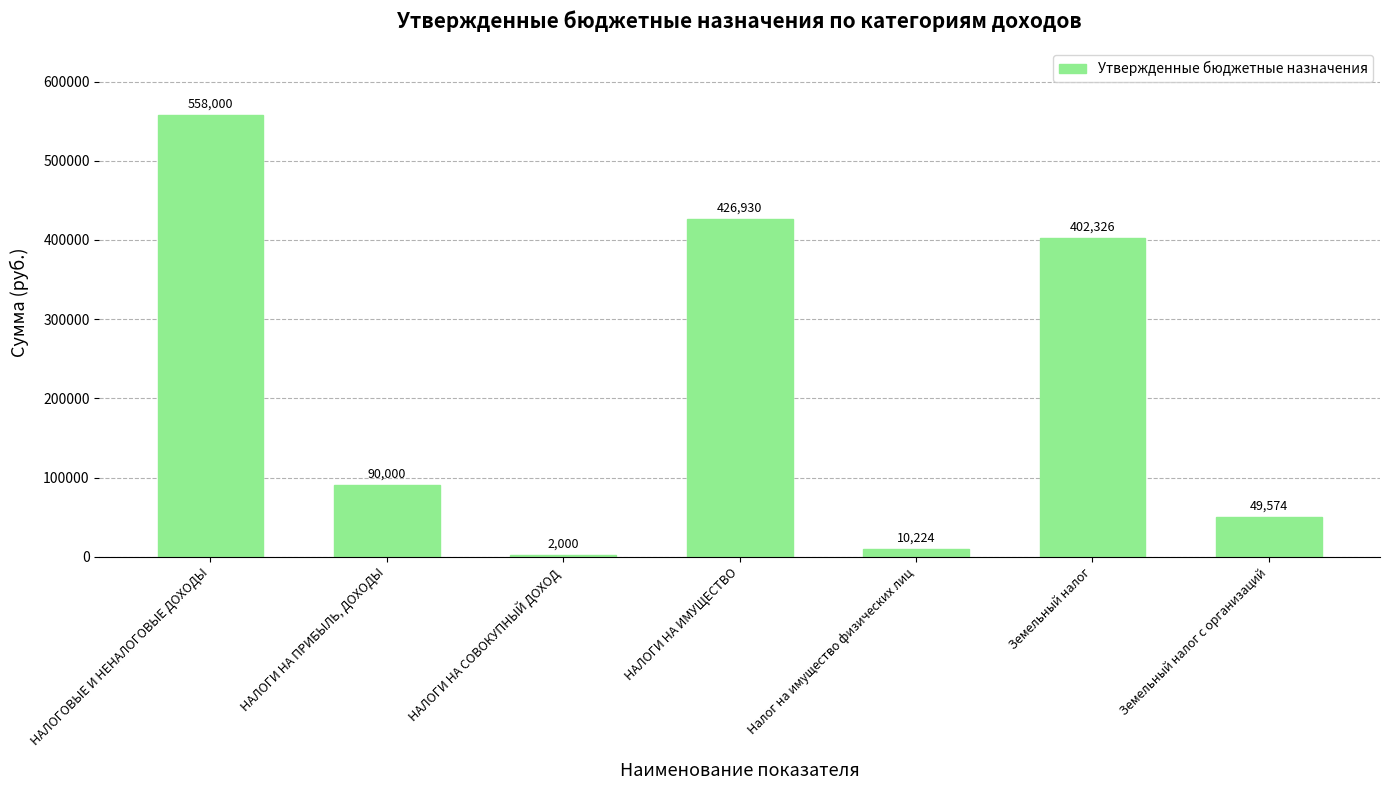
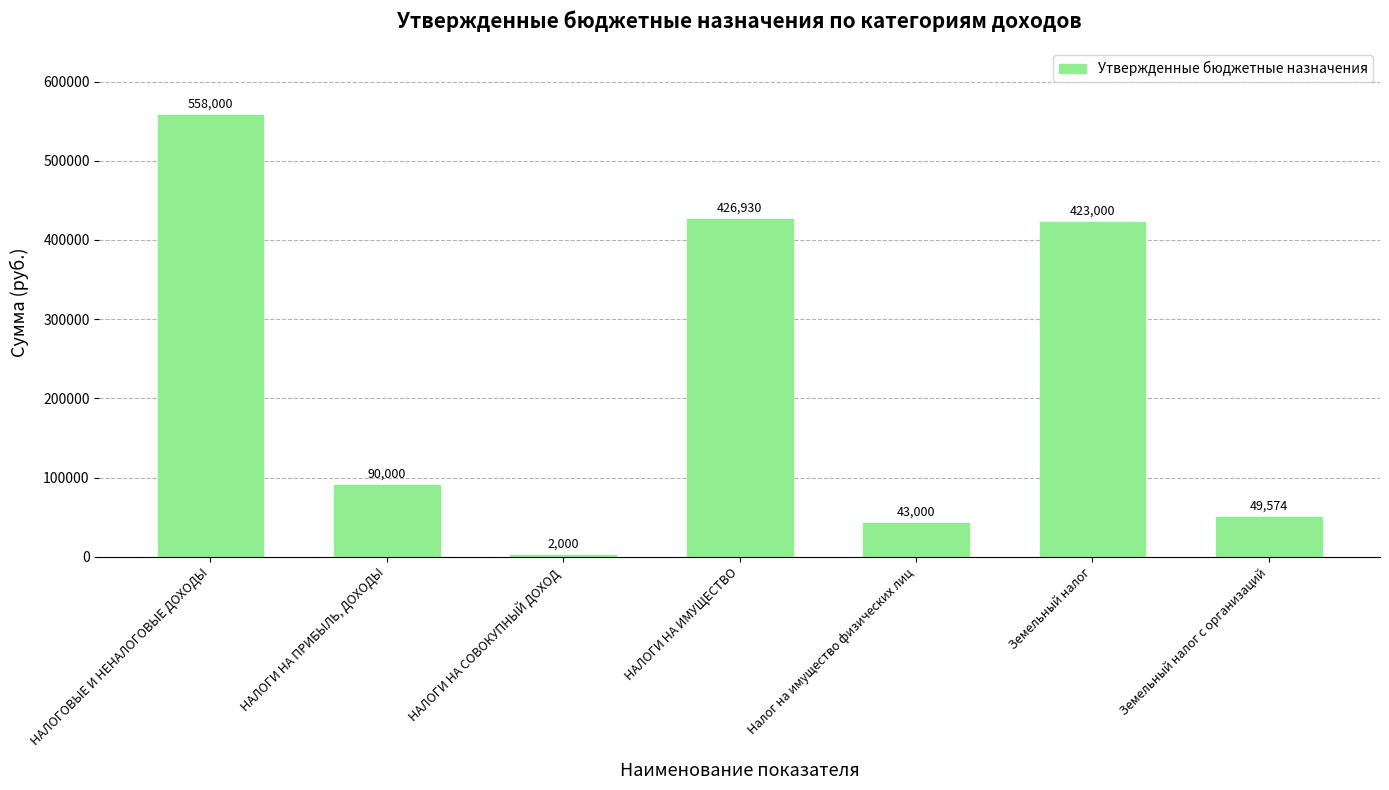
Налог на имущество физических лиц: 10,224 -> 43,000
Земельный налог: 402,326 -> 423,000
